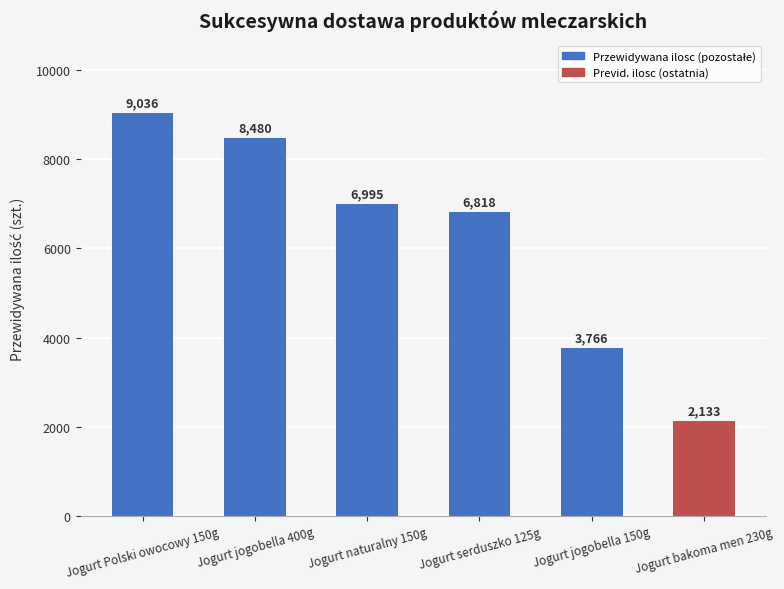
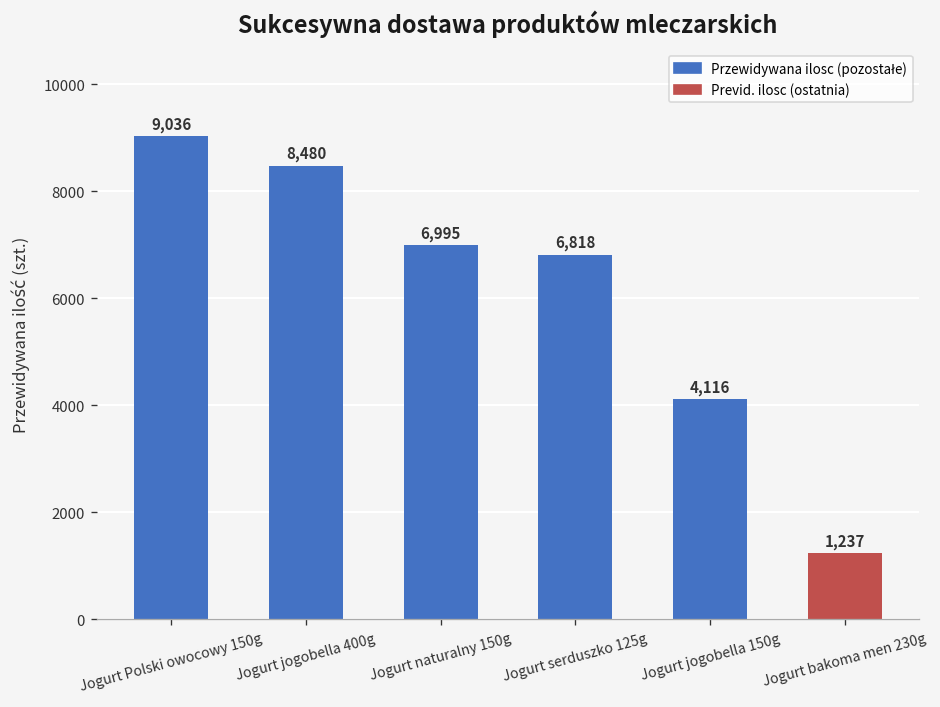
Jogurt jogobella 150g: 3,766 -> 4,116
Jogurt bakoma men 230g: 2,133 -> 1,237
